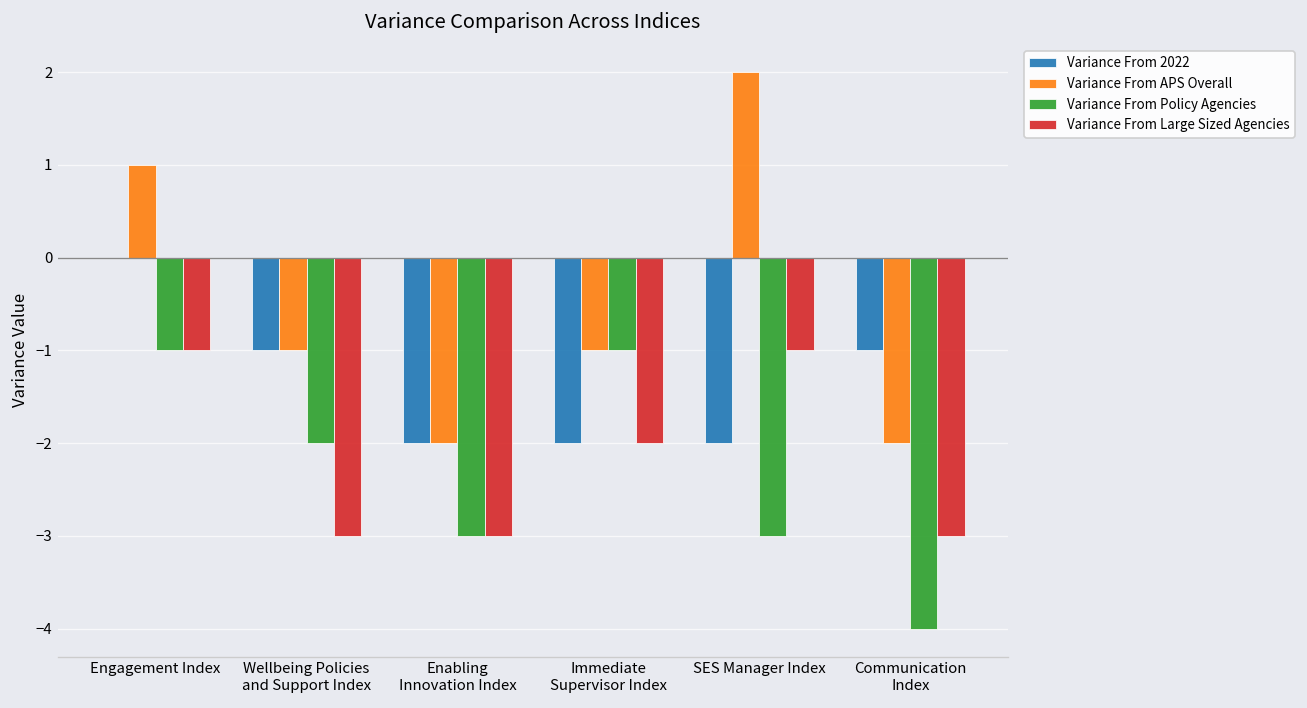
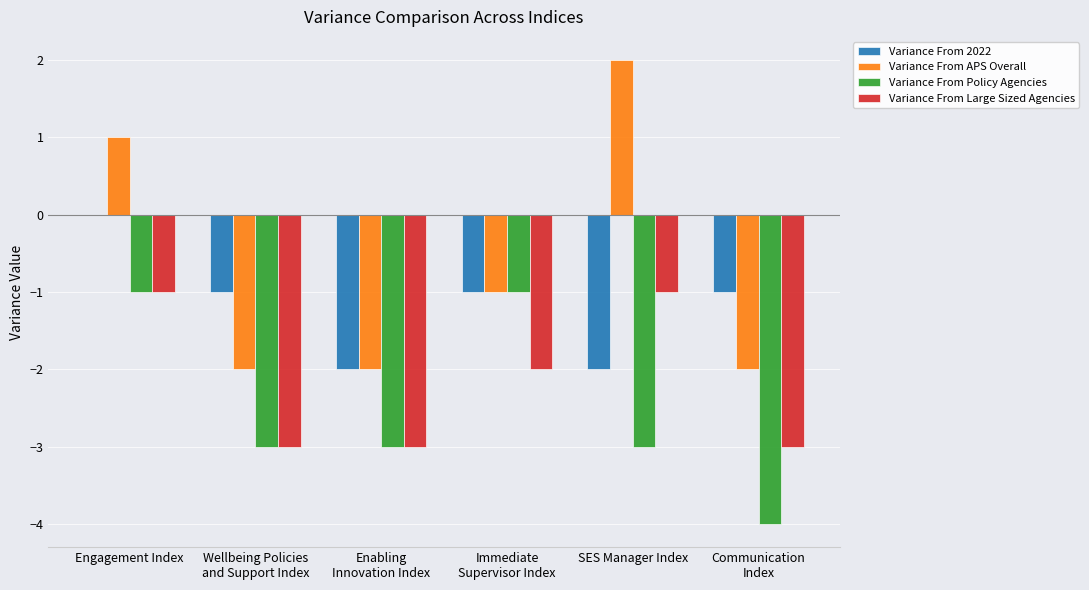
Variance From APS Overall, Wellbeing Policies and Support Index: -1 -> -2
Variance From Policy Agencies, Wellbeing Policies and Support Index: -2 -> -3
Variance From 2022, Immediate Supervisor Index: -2 -> -1
